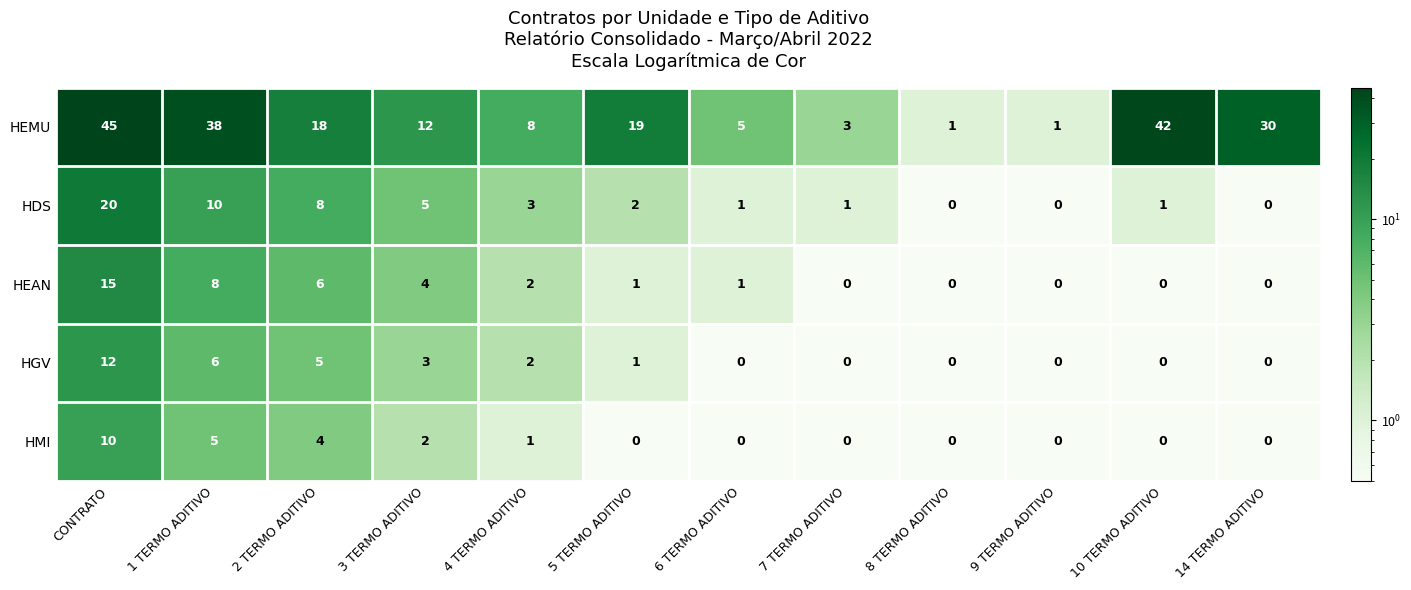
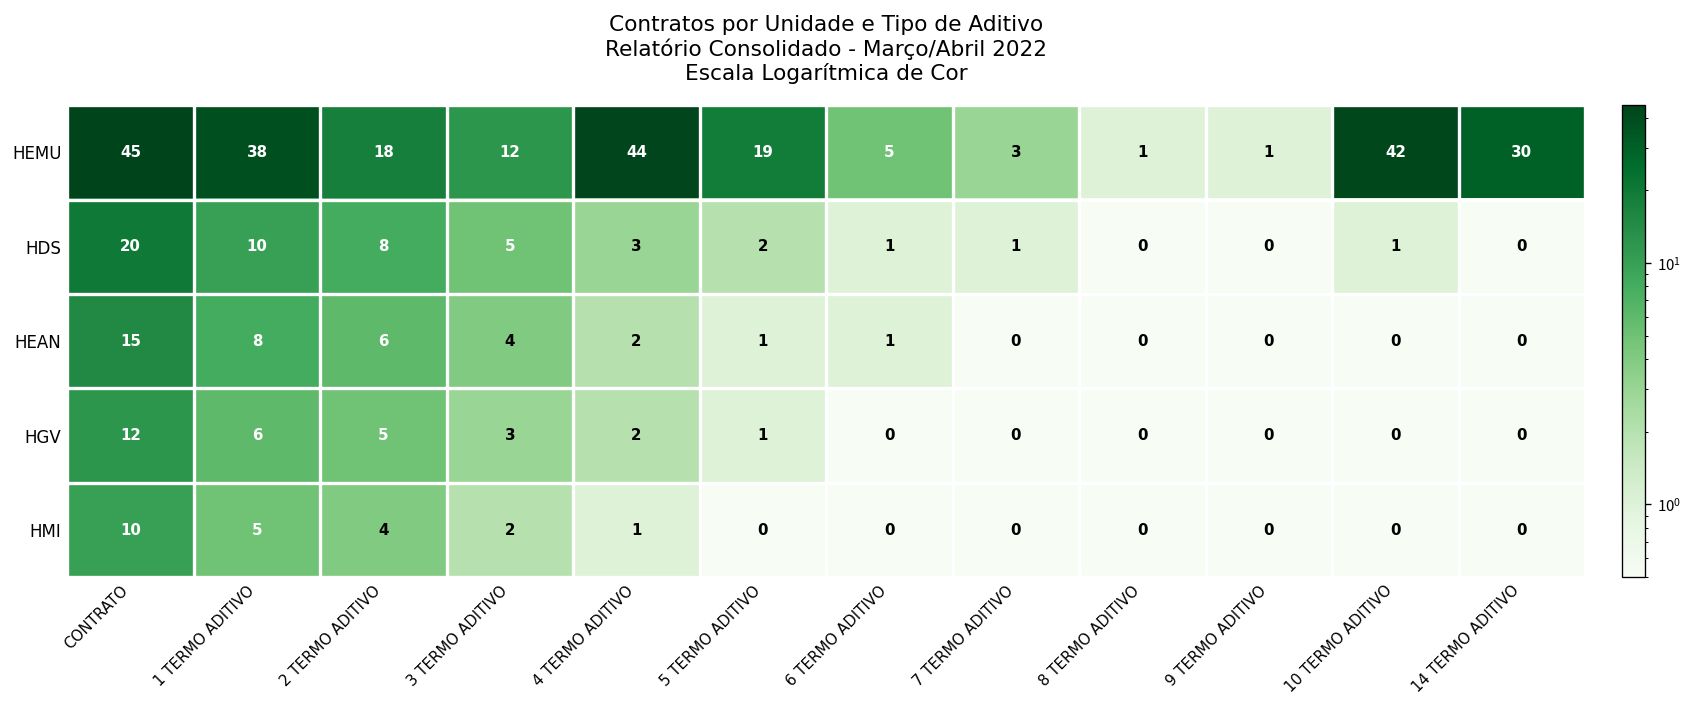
HEMU, 4 TERMO ADITIVO: 8 -> 44
